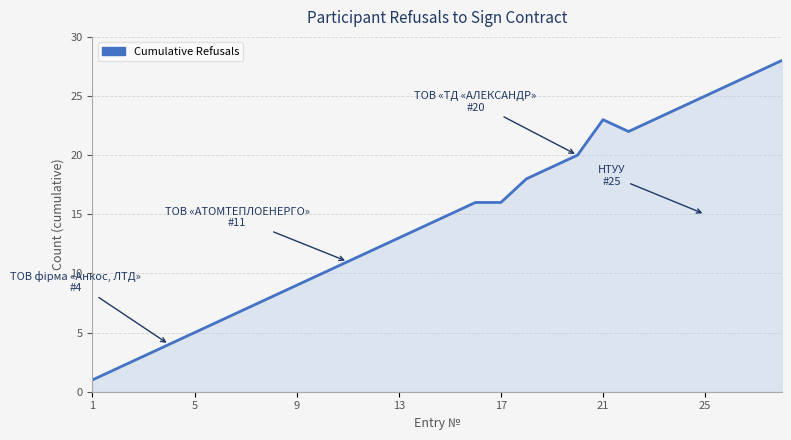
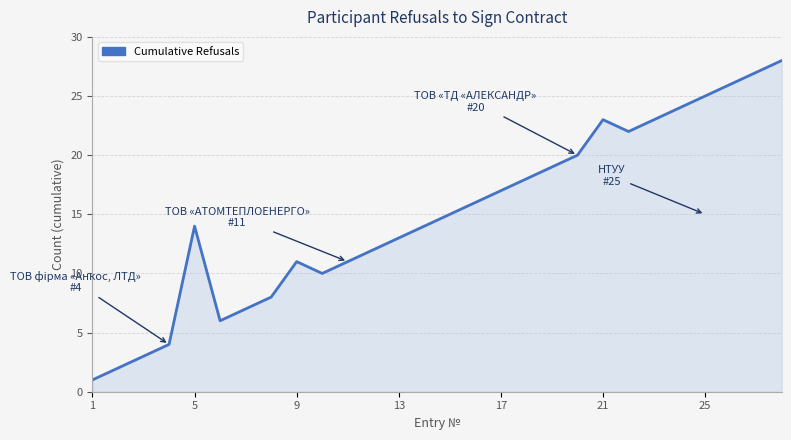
5: 5 -> 14
9: 9 -> 11
17: 16 -> 17
